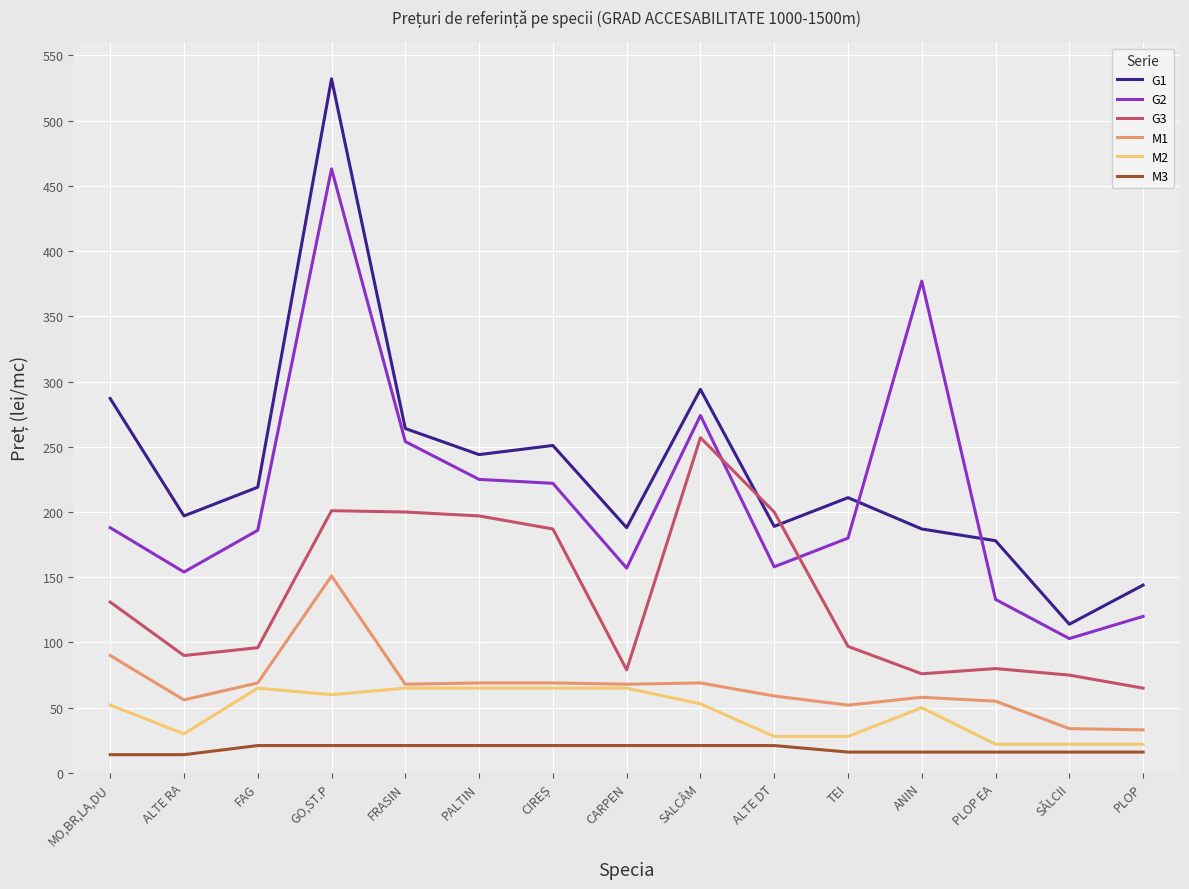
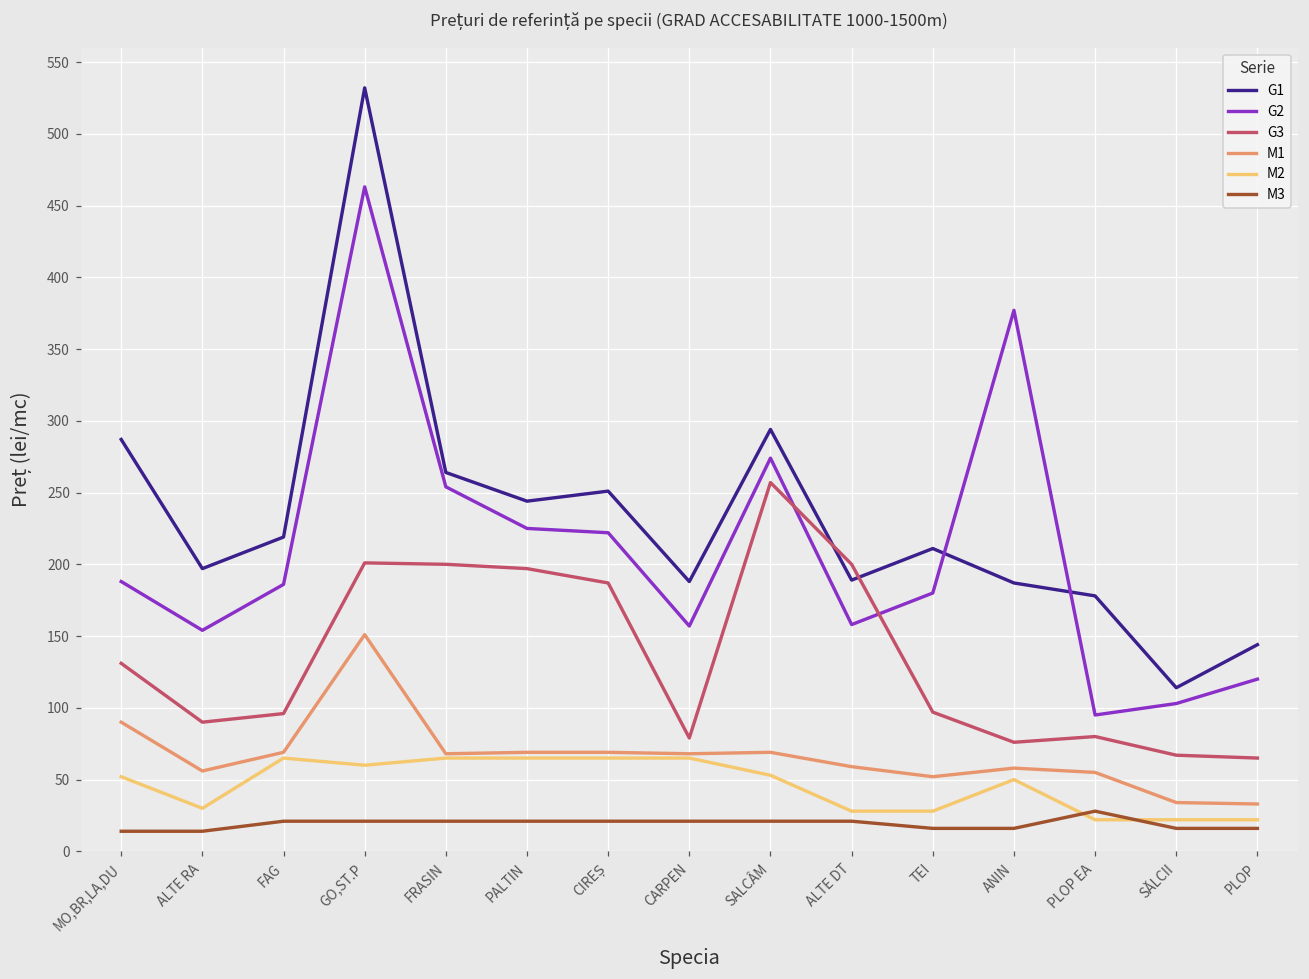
G2, PLOP EA: 133 -> 95
M3, PLOP EA: 16 -> 28
G3, SĂLCII: 75 -> 67
